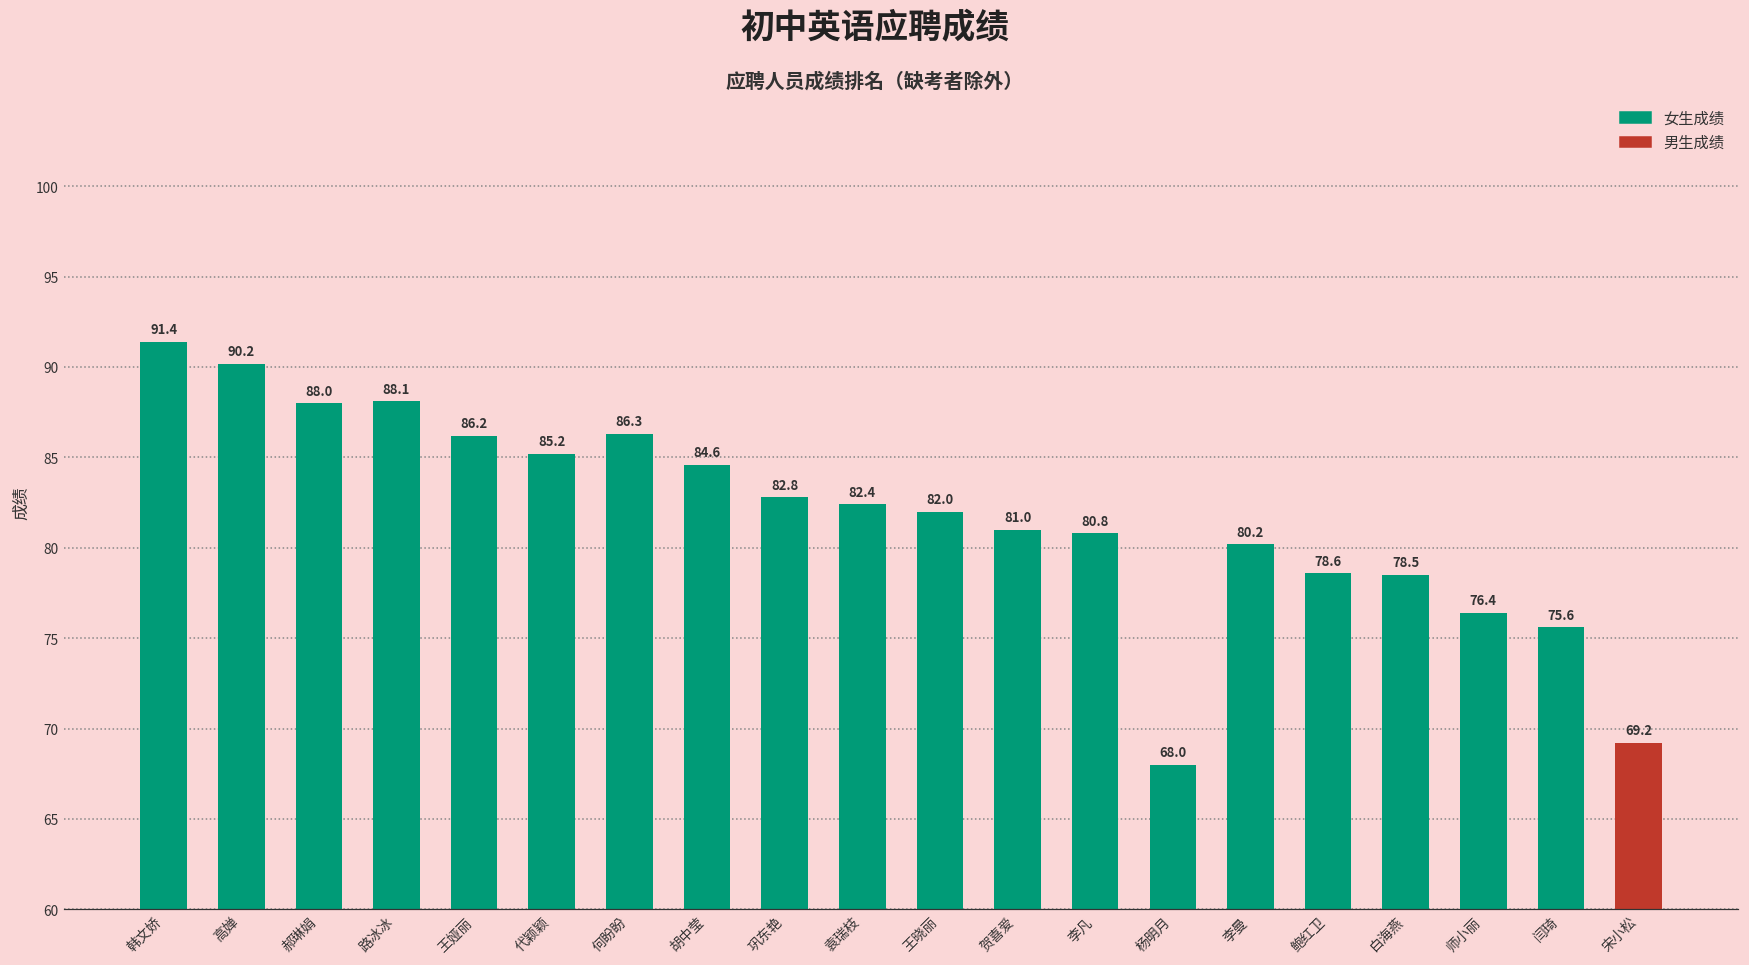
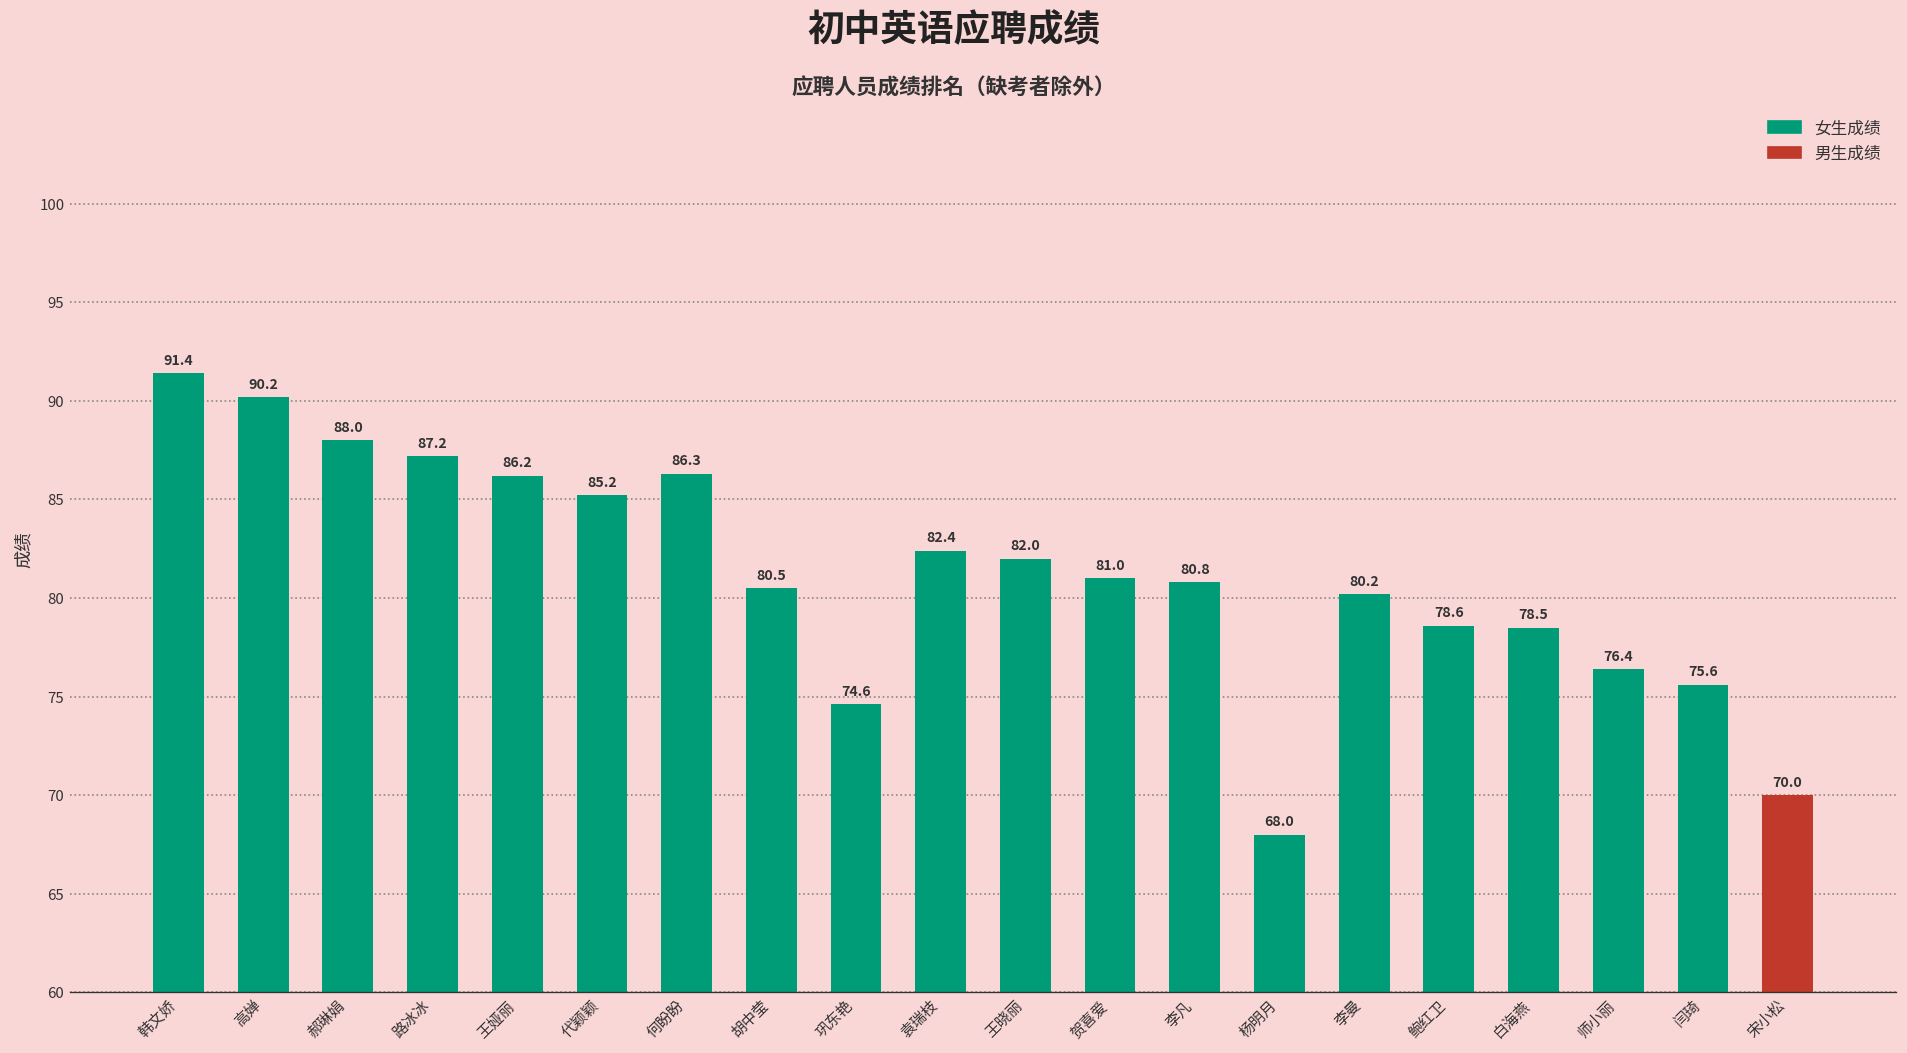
路冰冰: 88.1 -> 87.2
胡中莹: 84.6 -> 80.5
巩东艳: 82.8 -> 74.6
宋小松: 69.2 -> 70.0
